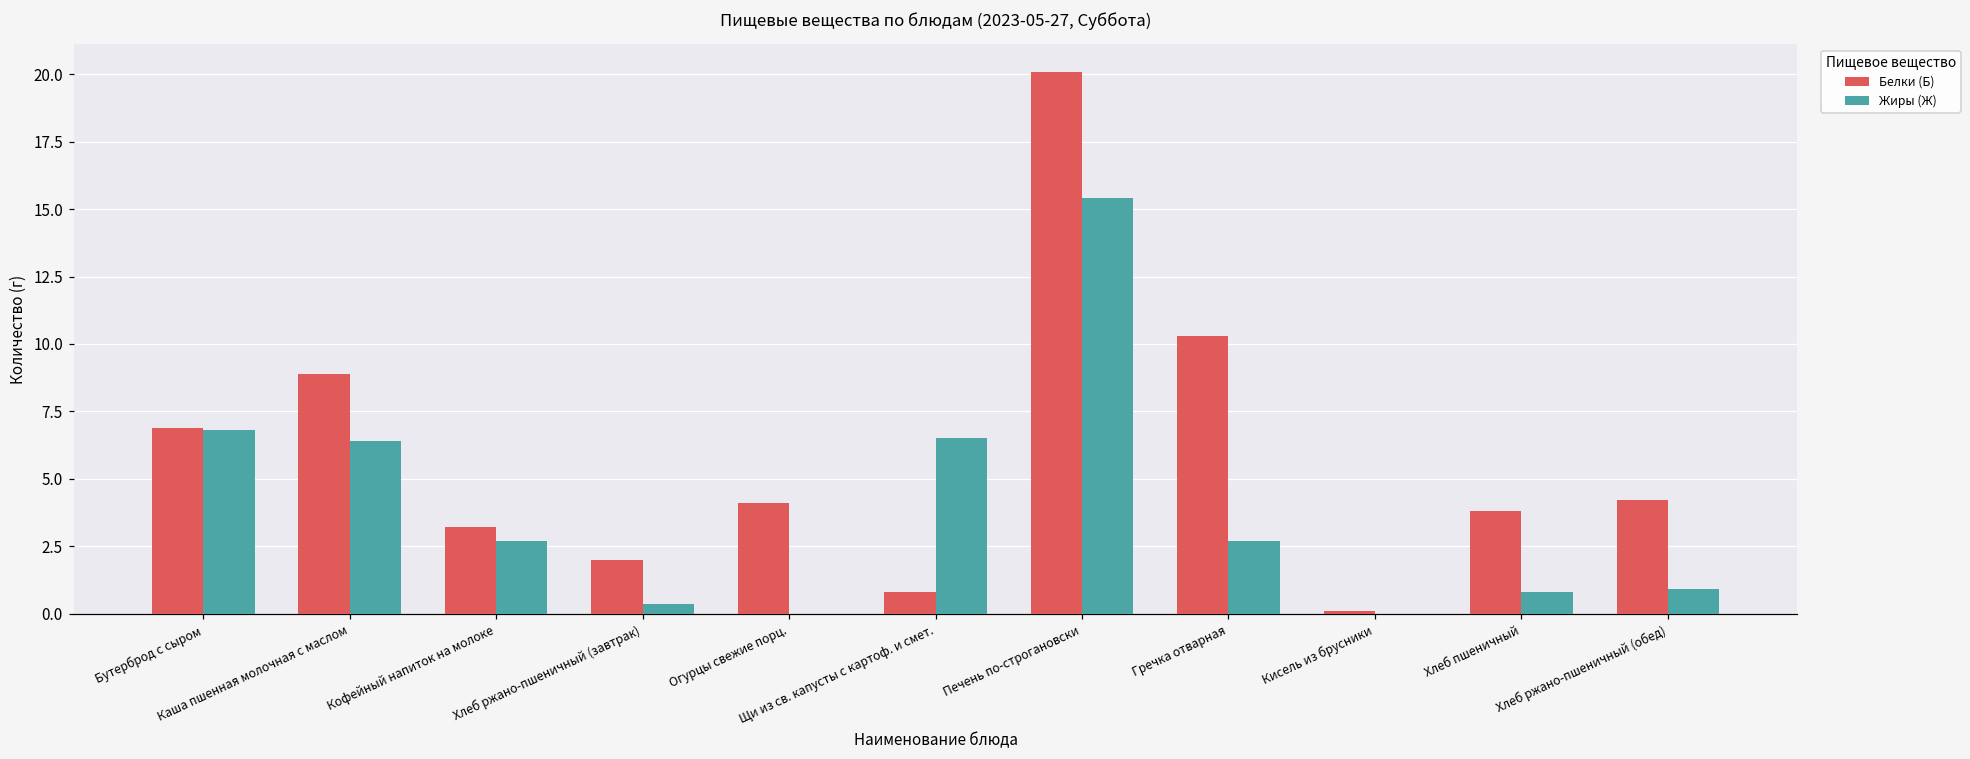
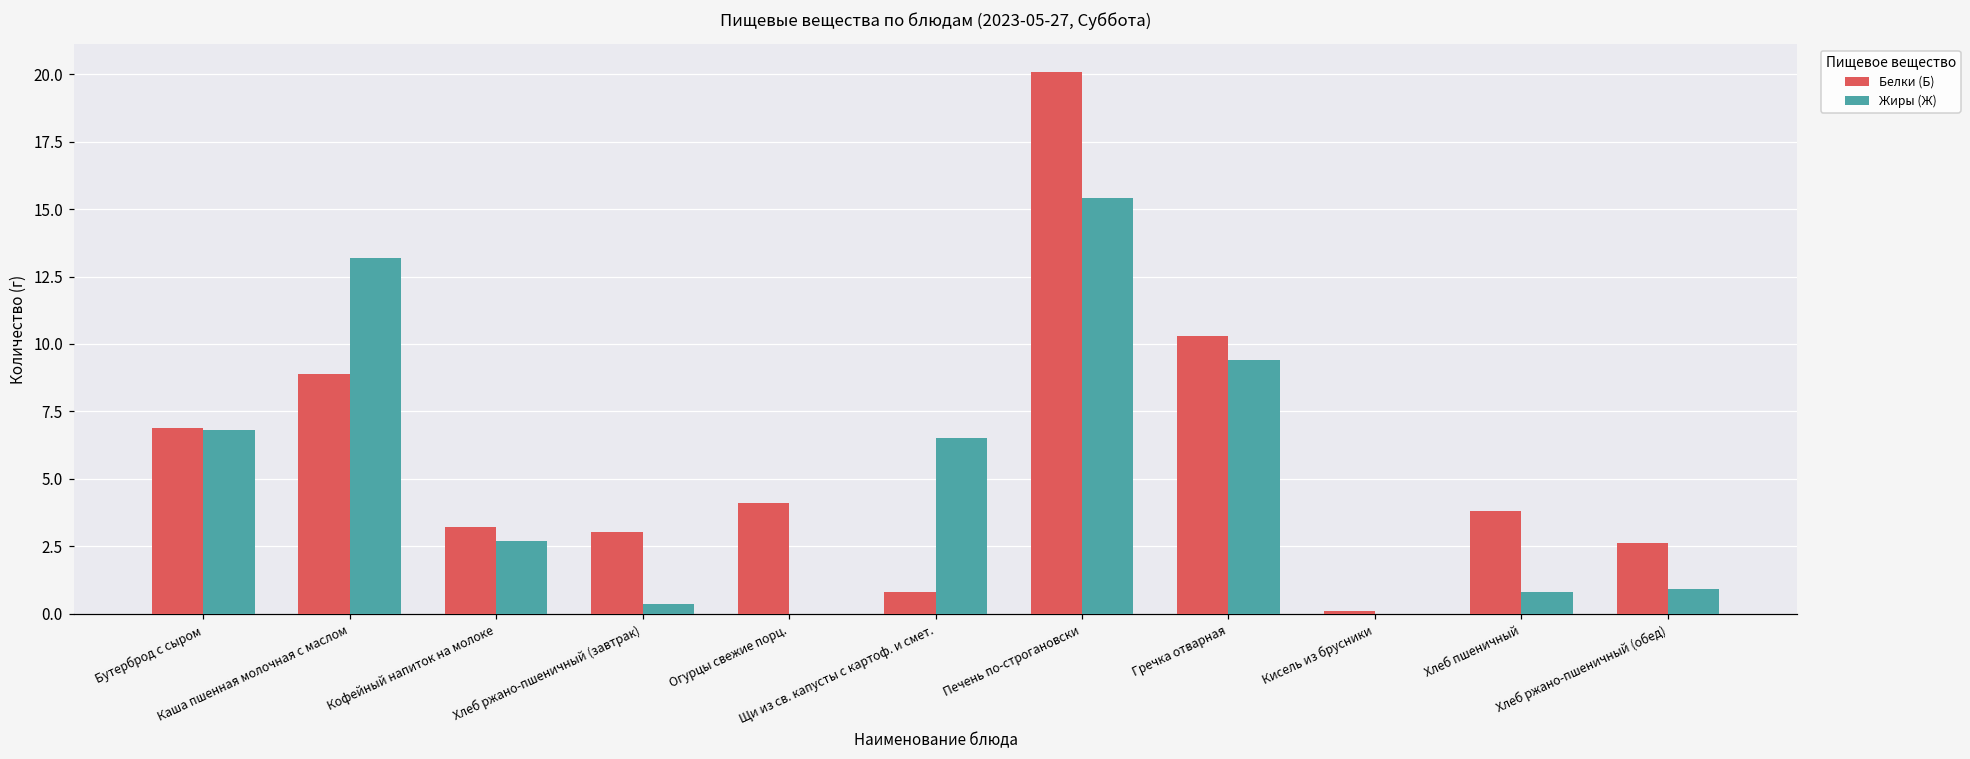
Жиры (Ж), Каша пшенная молочная с маслом: 6.4 -> 13.2
Белки (Б), Хлеб ржано-пшеничный (завтрак): 2.0 -> 3.0
Жиры (Ж), Гречка отварная: 2.7 -> 9.4
Белки (Б), Хлеб ржано-пшеничный (обед): 4.2 -> 2.6
